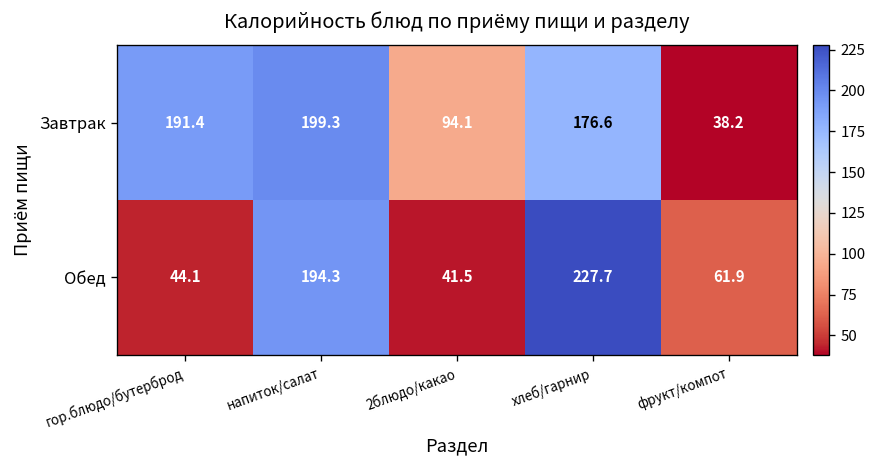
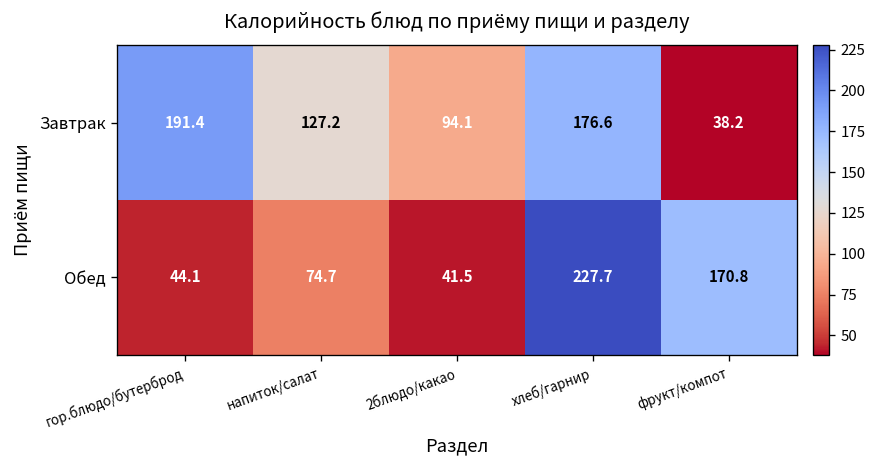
Завтрак, напиток/салат: 199.3 -> 127.2
Обед, напиток/салат: 194.3 -> 74.7
Обед, фрукт/компот: 61.9 -> 170.8
